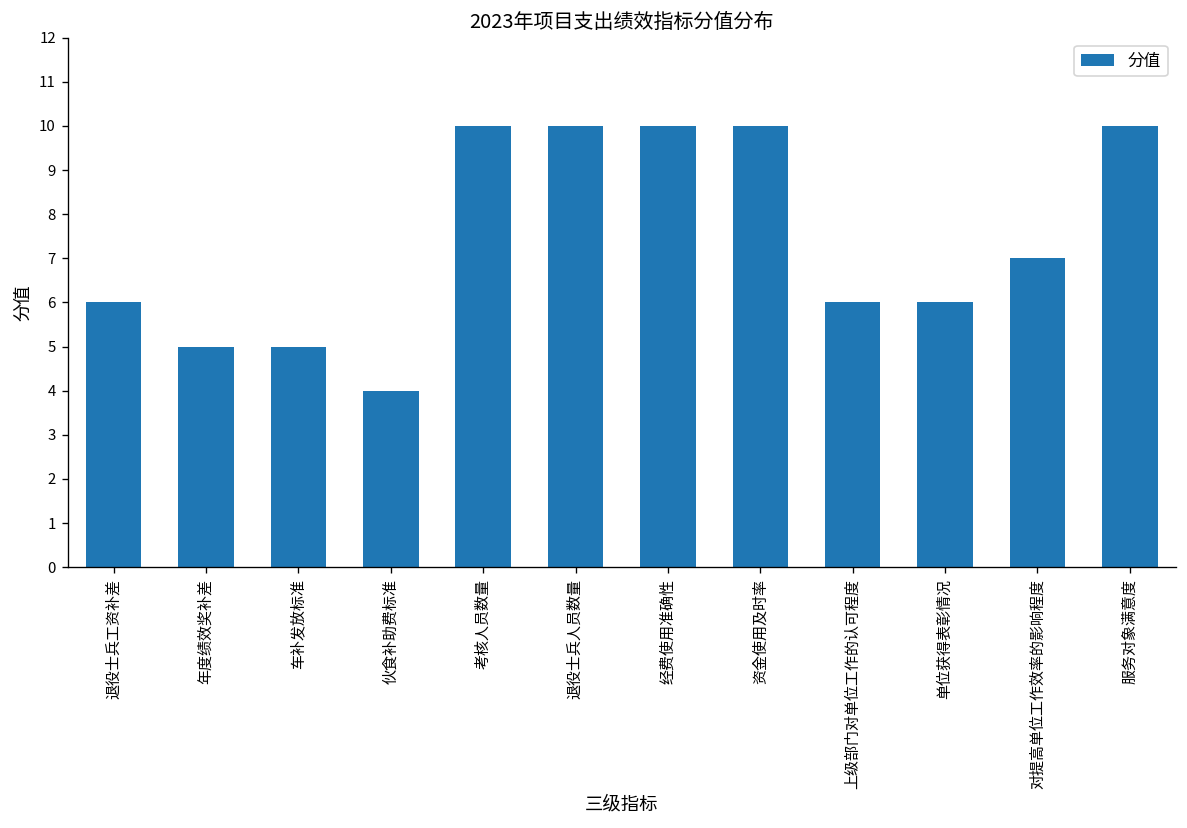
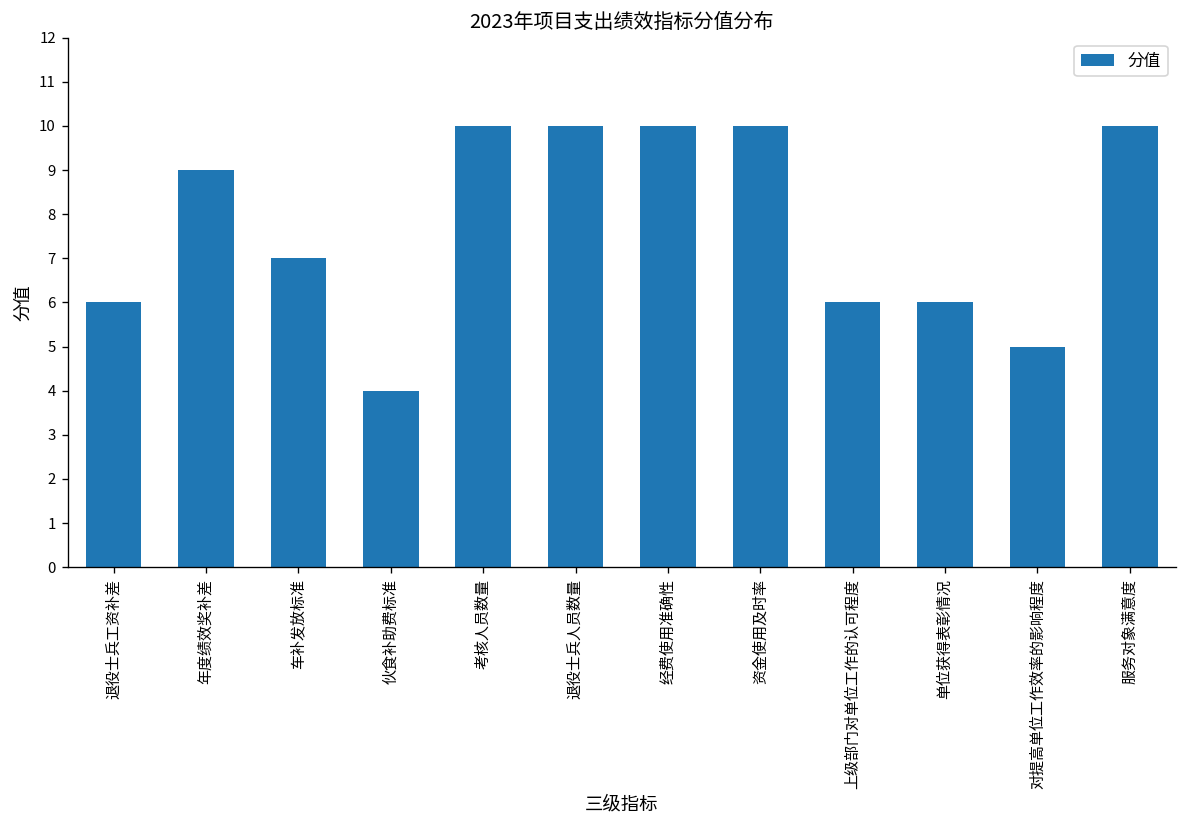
年度绩效奖补差: 5 -> 9
车补发放标准: 5 -> 7
对提高单位工作效率的影响程度: 7 -> 5
